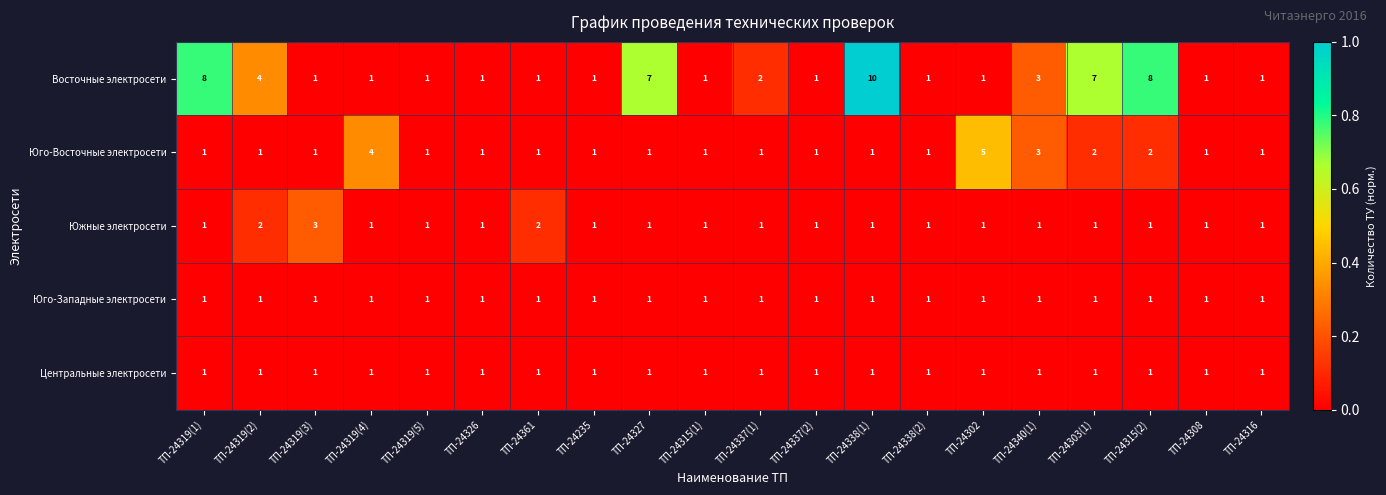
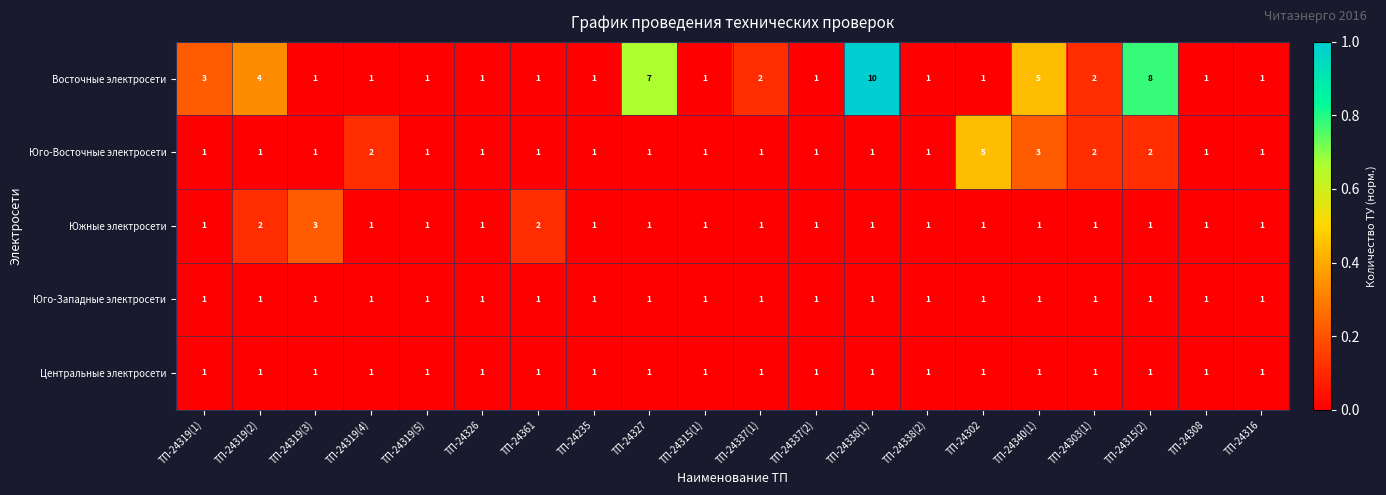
Восточные электросети, ТП-24319(1): 8 -> 3
Восточные электросети, ТП-24340(1): 3 -> 5
Восточные электросети, ТП-24303(1): 7 -> 2
Юго-Восточные электросети, ТП-24319(4): 4 -> 2
